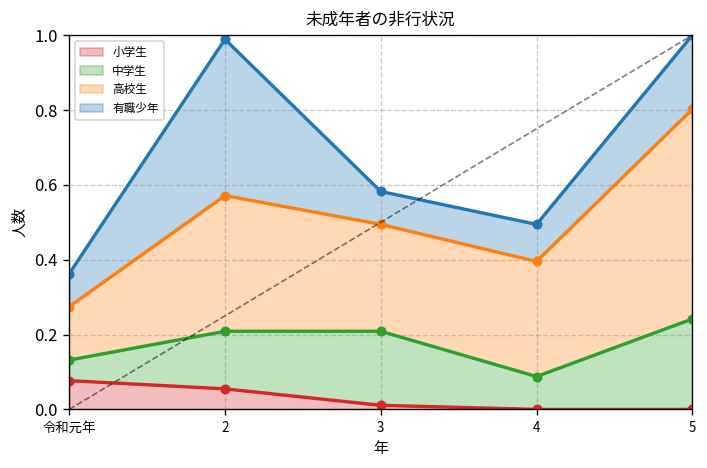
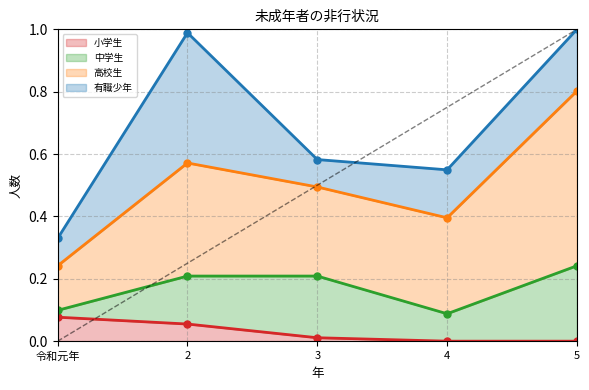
中学生, 令和元年: 0.05 -> 0.02
有職少年, 4: 0.10 -> 0.15
